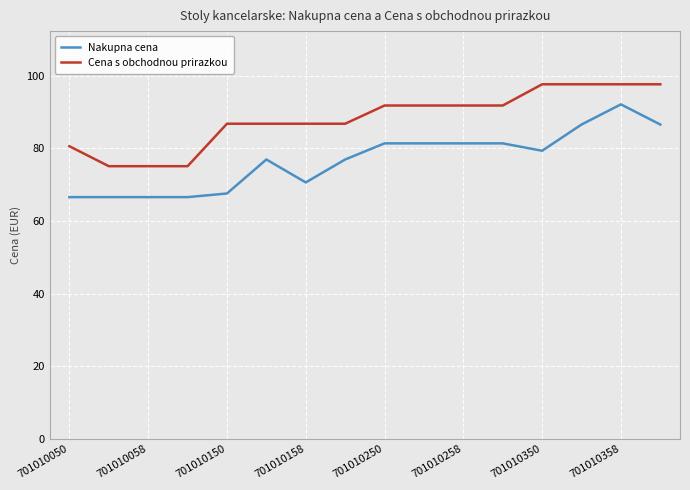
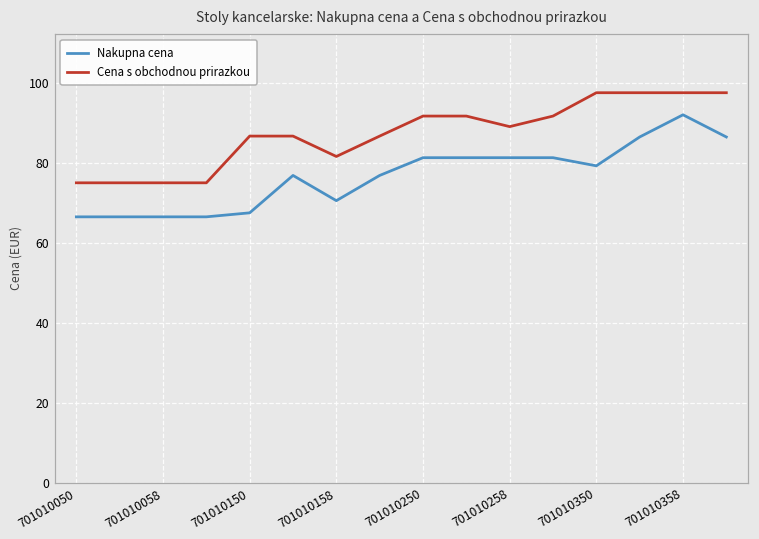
Cena s obchodnou prirazkou, 701010050: 81 -> 75
Cena s obchodnou prirazkou, 701010158: 87 -> 82
Cena s obchodnou prirazkou, 701010258: 92 -> 89
